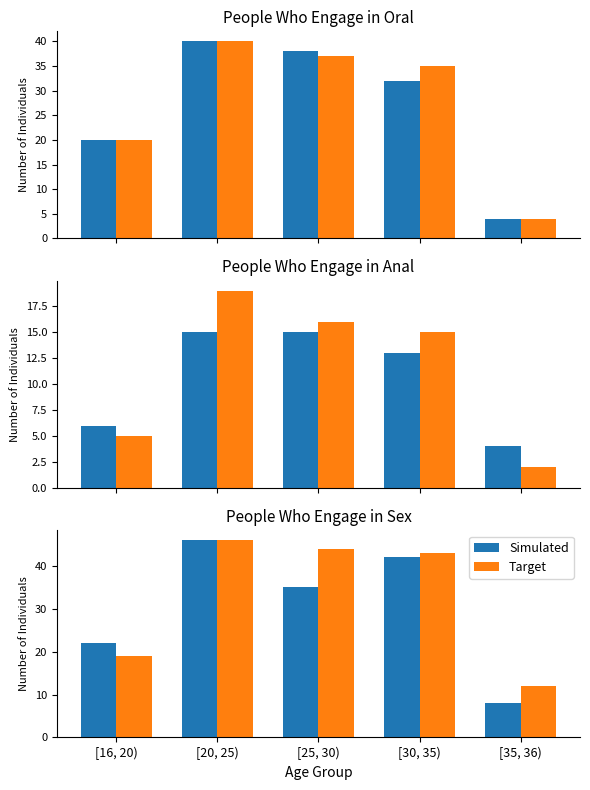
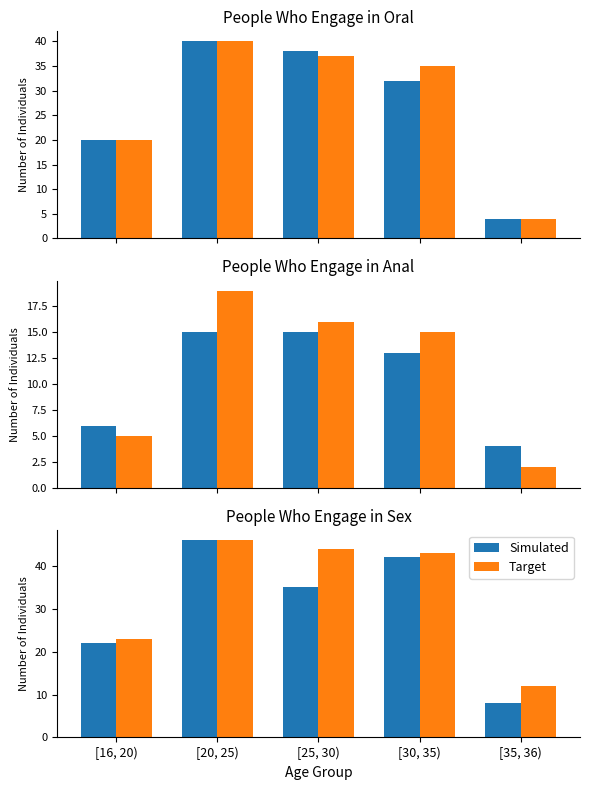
People Who Engage in Sex, Target, [16, 20): 19 -> 23
